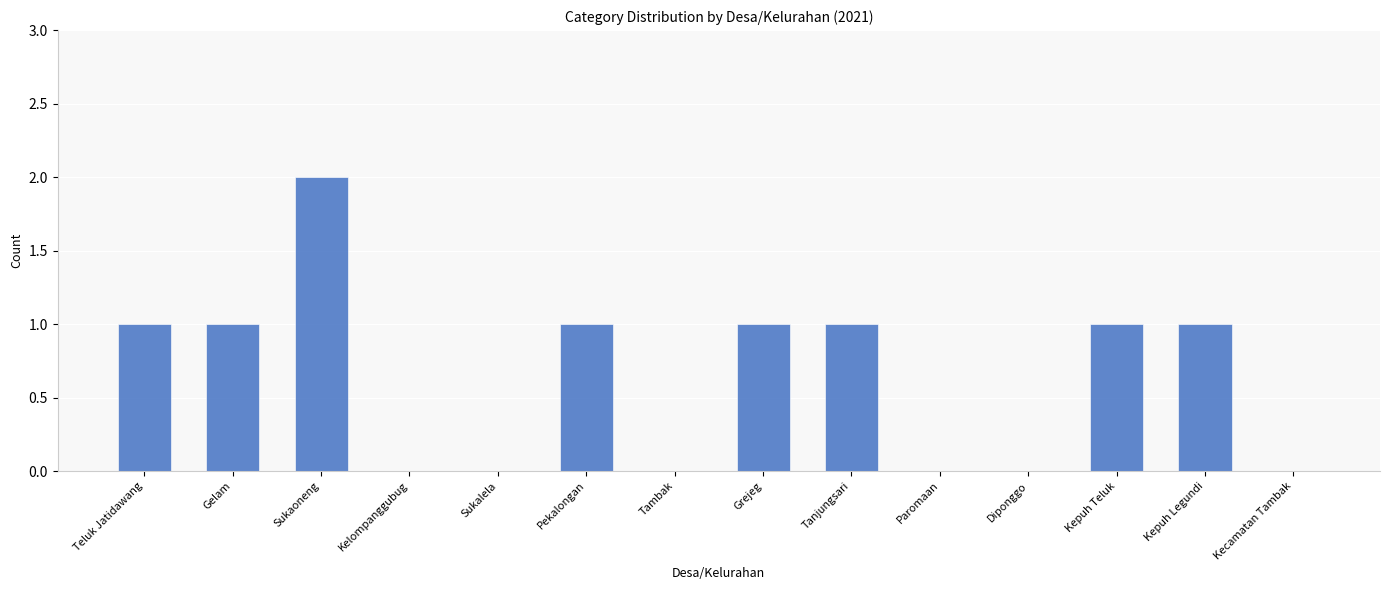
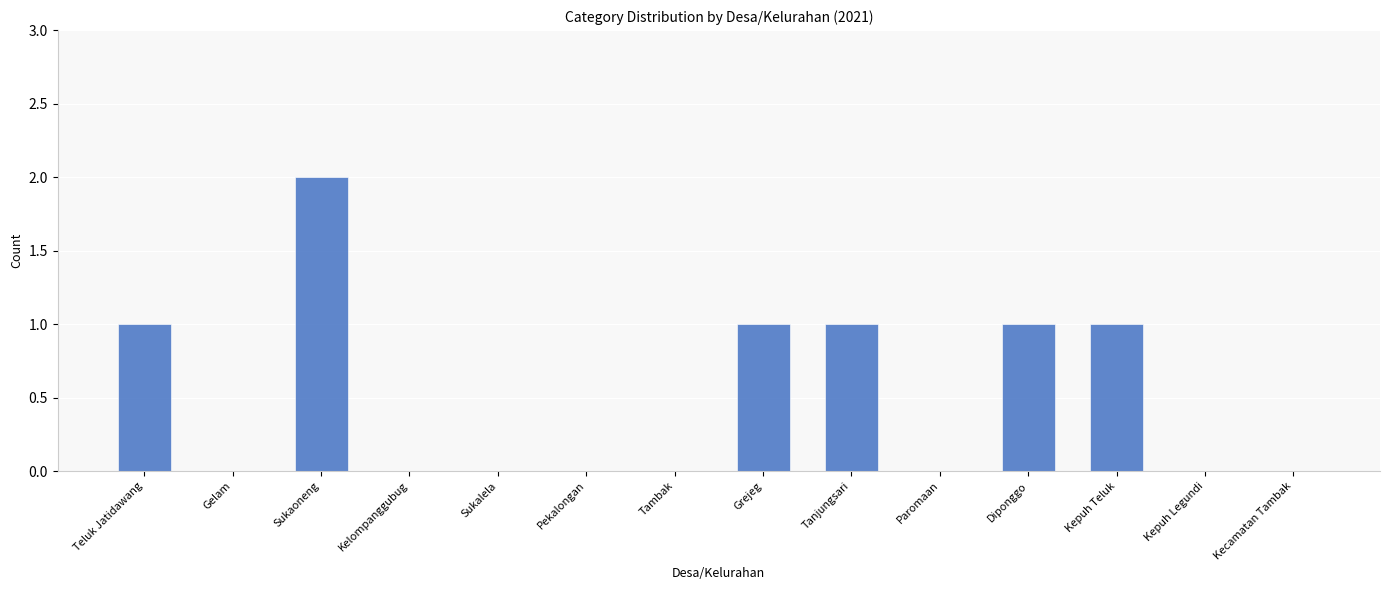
Gelam: 1 -> 0
Pekalongan: 1 -> 0
Diponggo: 0 -> 1
Kepuh Legundi: 1 -> 0
